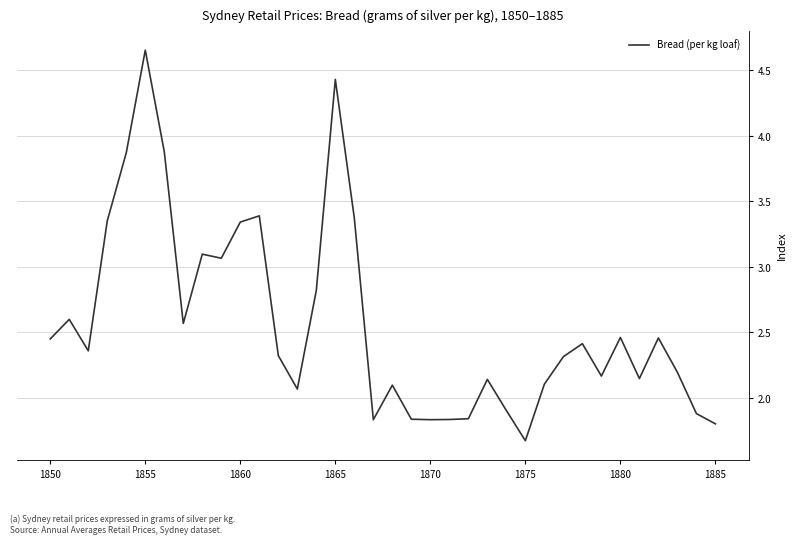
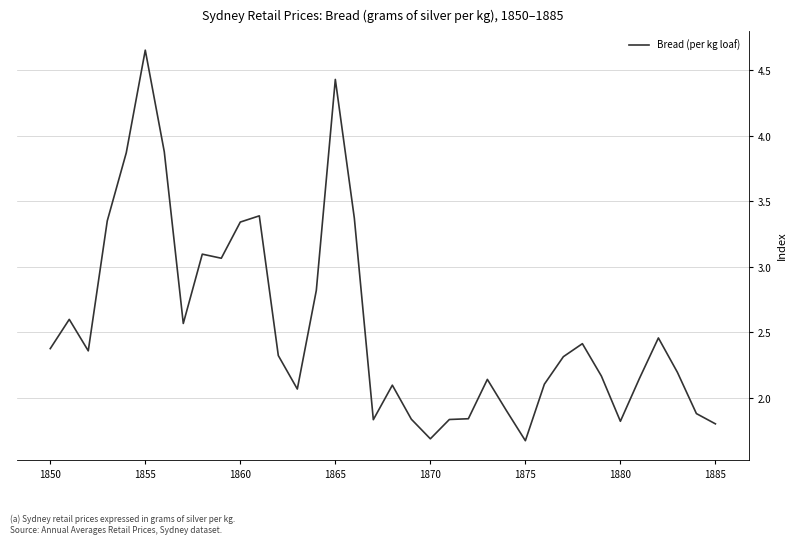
1850: 2.45 -> 2.38
1870: 1.83 -> 1.69
1880: 2.46 -> 1.82
